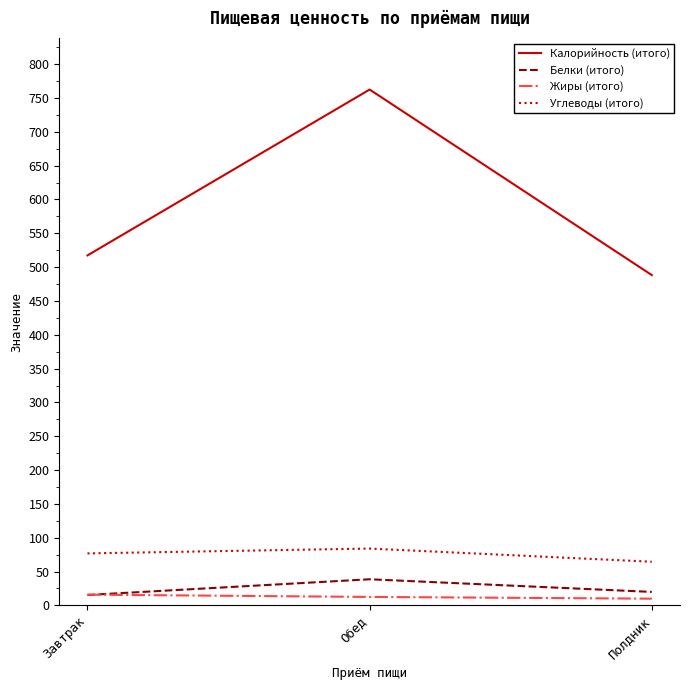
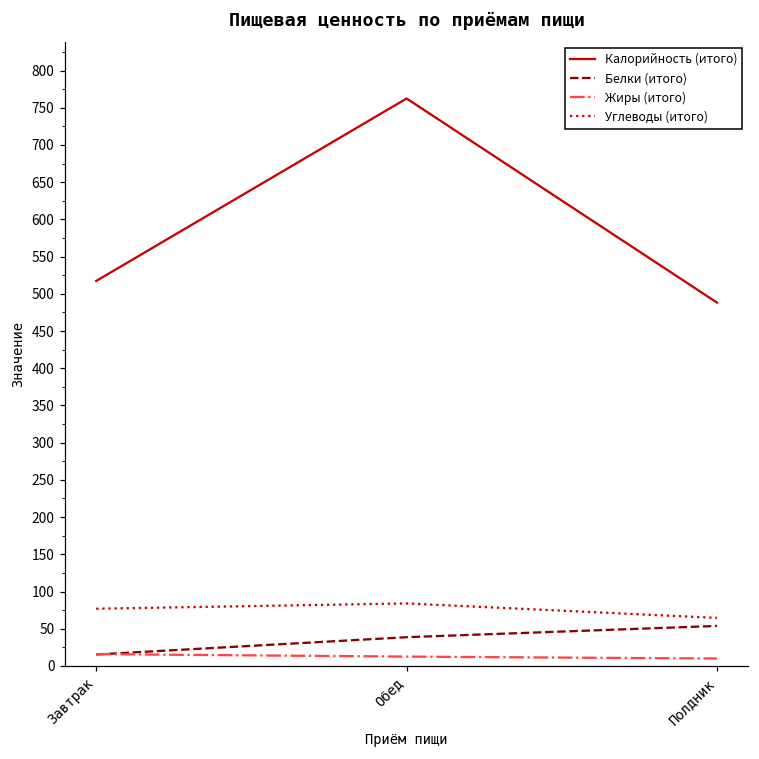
Белки (итого), Полдник: 20 -> 50
